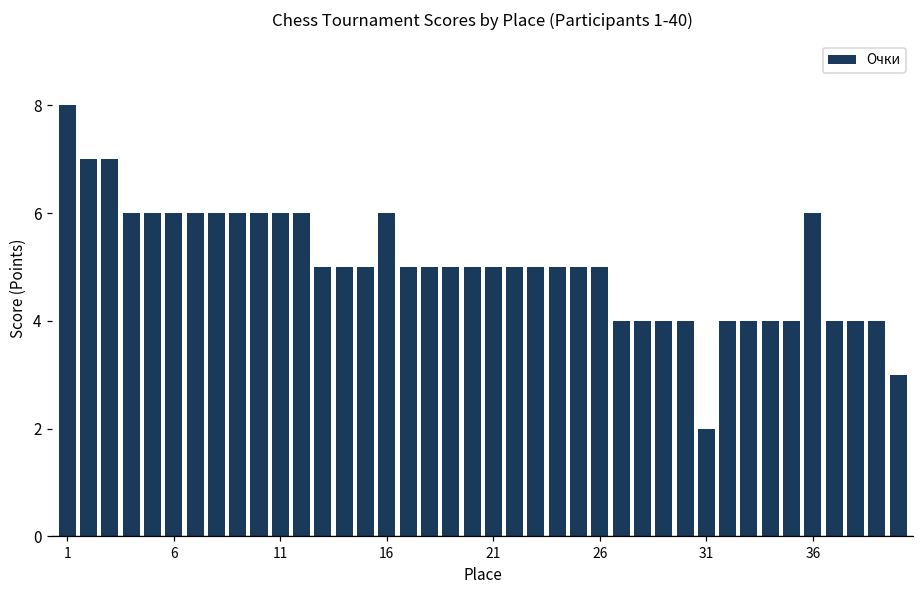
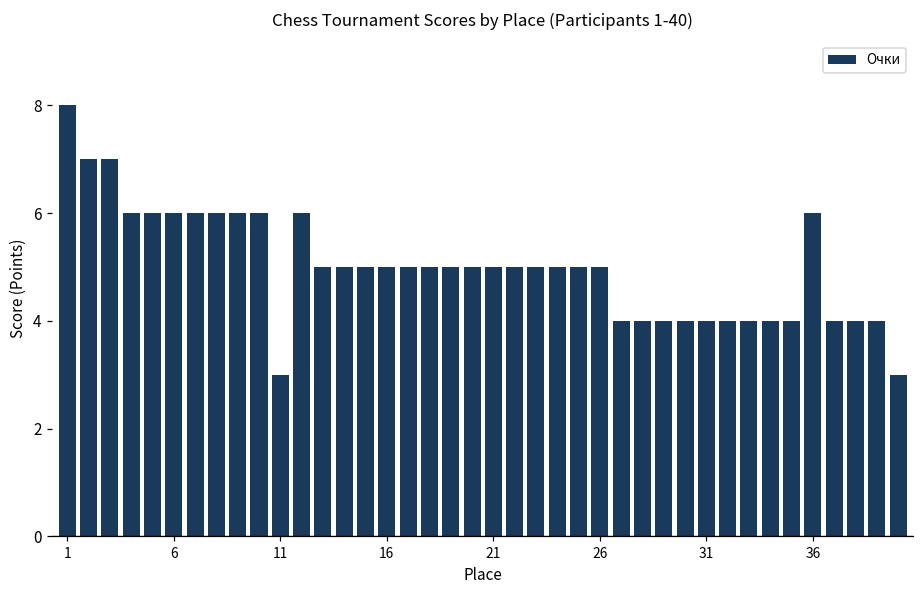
11: 6 -> 3
16: 6 -> 5
31: 2 -> 4
